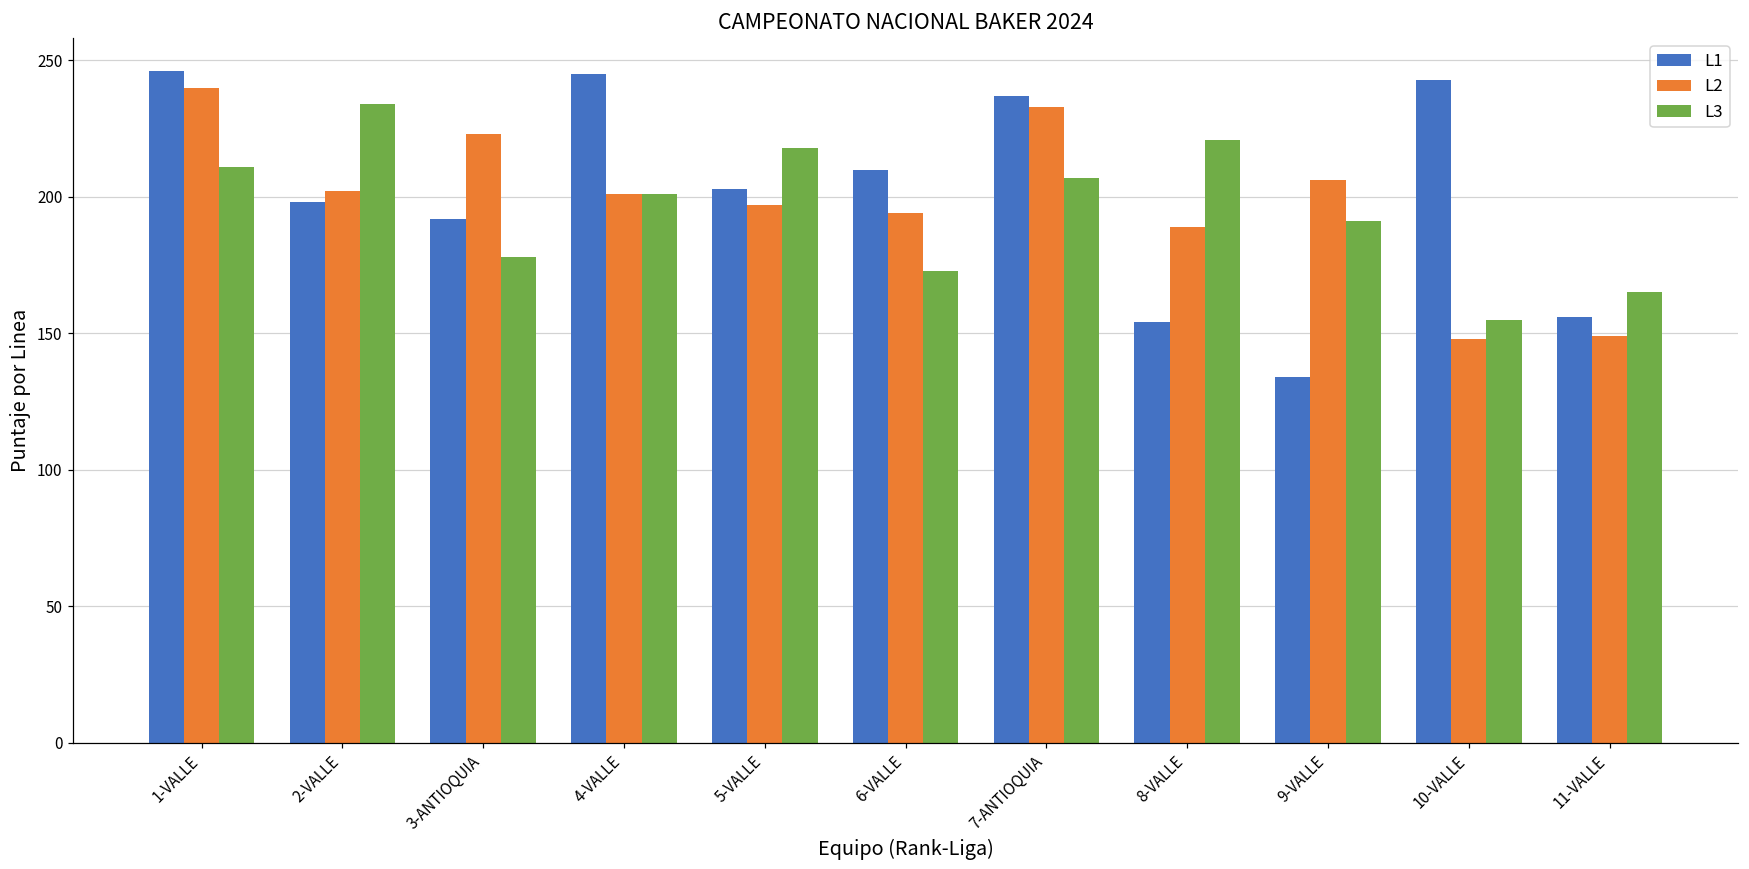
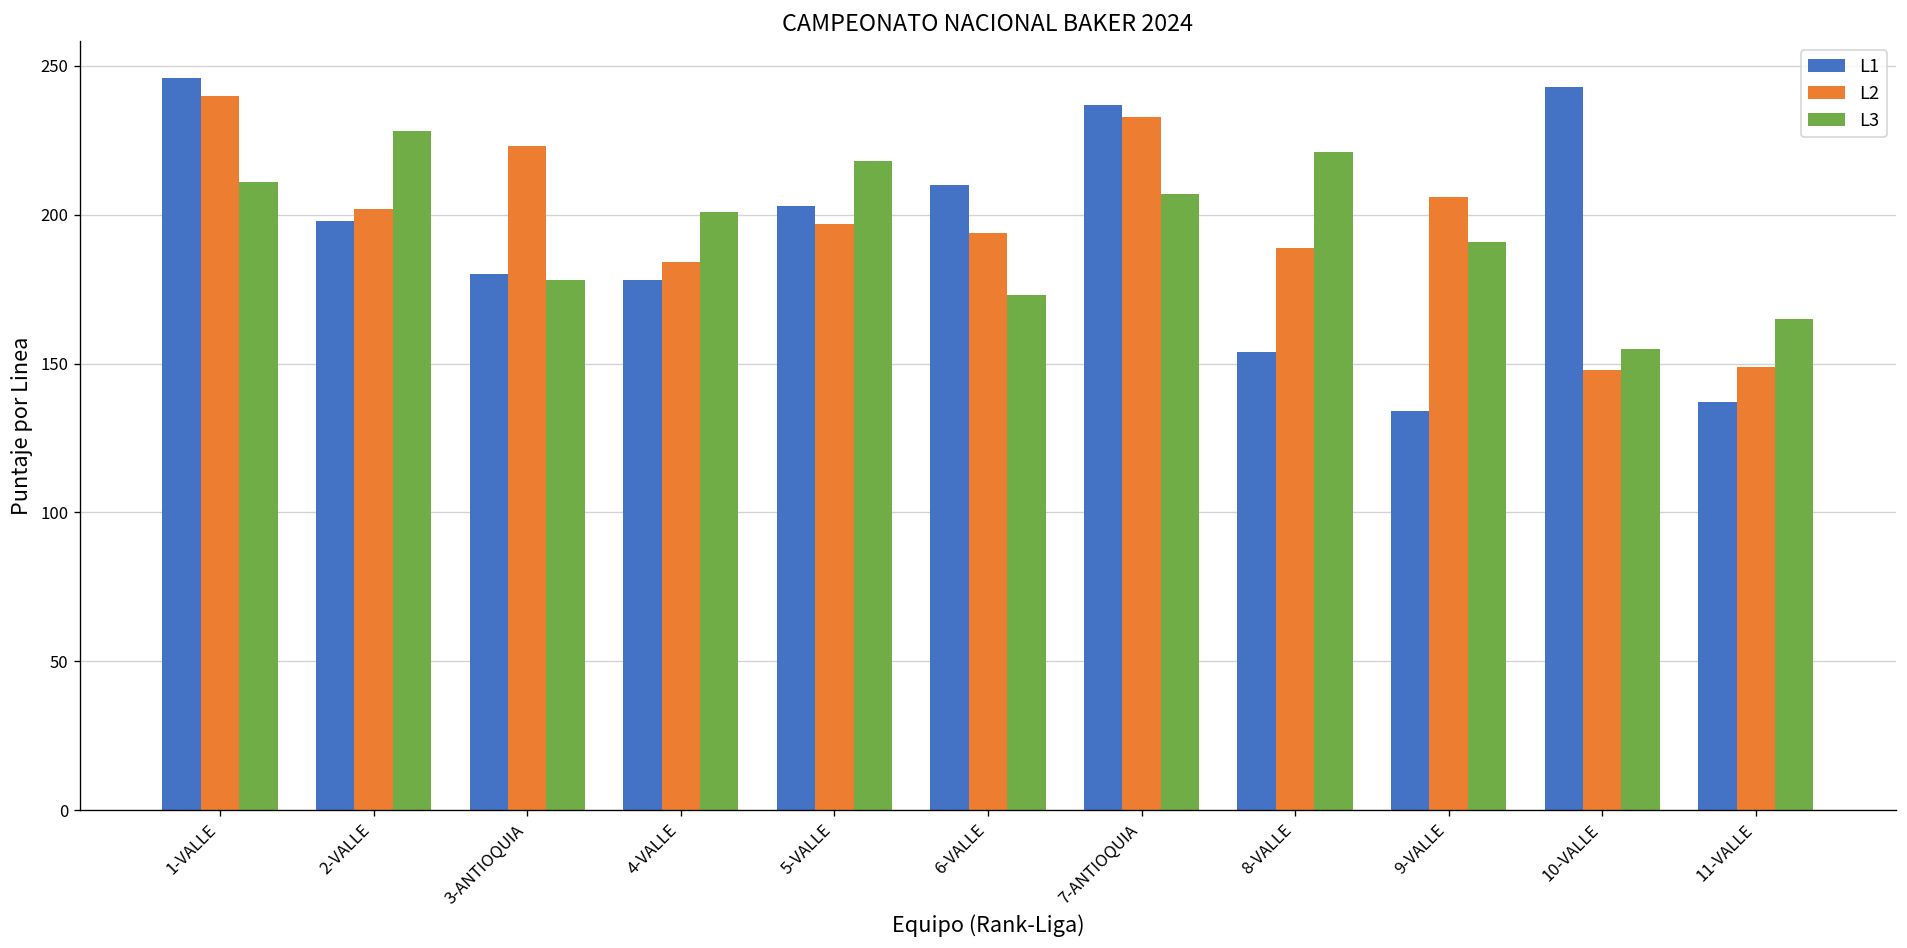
L3, 2-VALLE: 234 -> 228
L1, 3-ANTIOQUIA: 192 -> 180
L1, 4-VALLE: 245 -> 178
L2, 4-VALLE: 201 -> 184
L1, 11-VALLE: 156 -> 137
